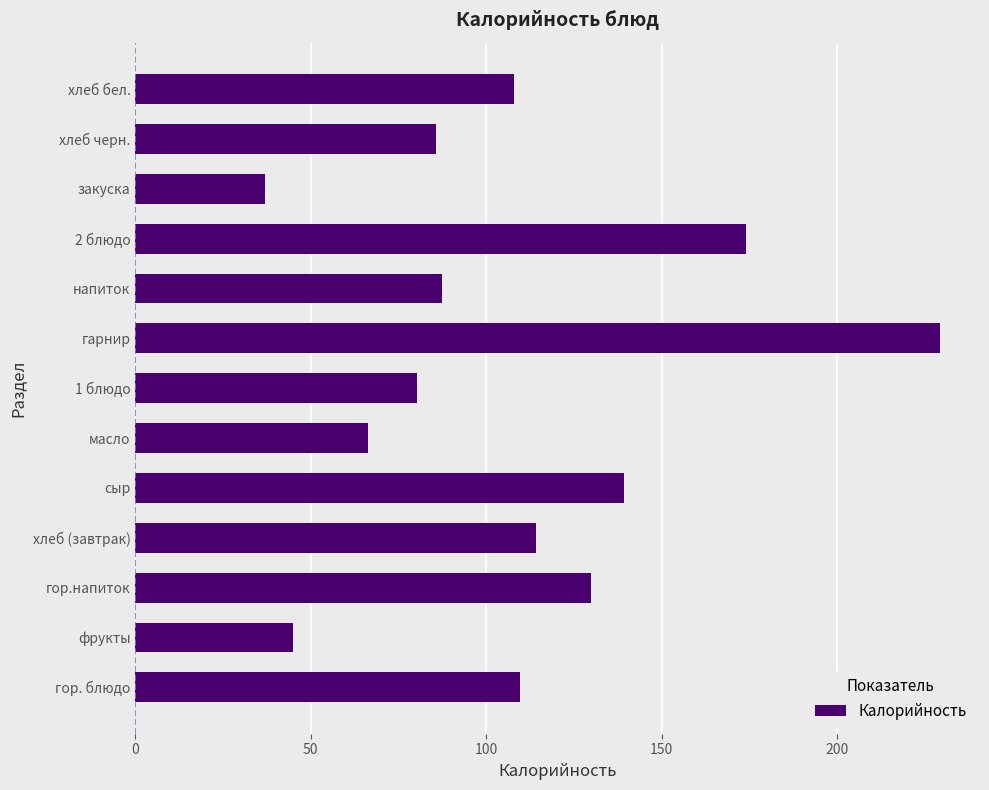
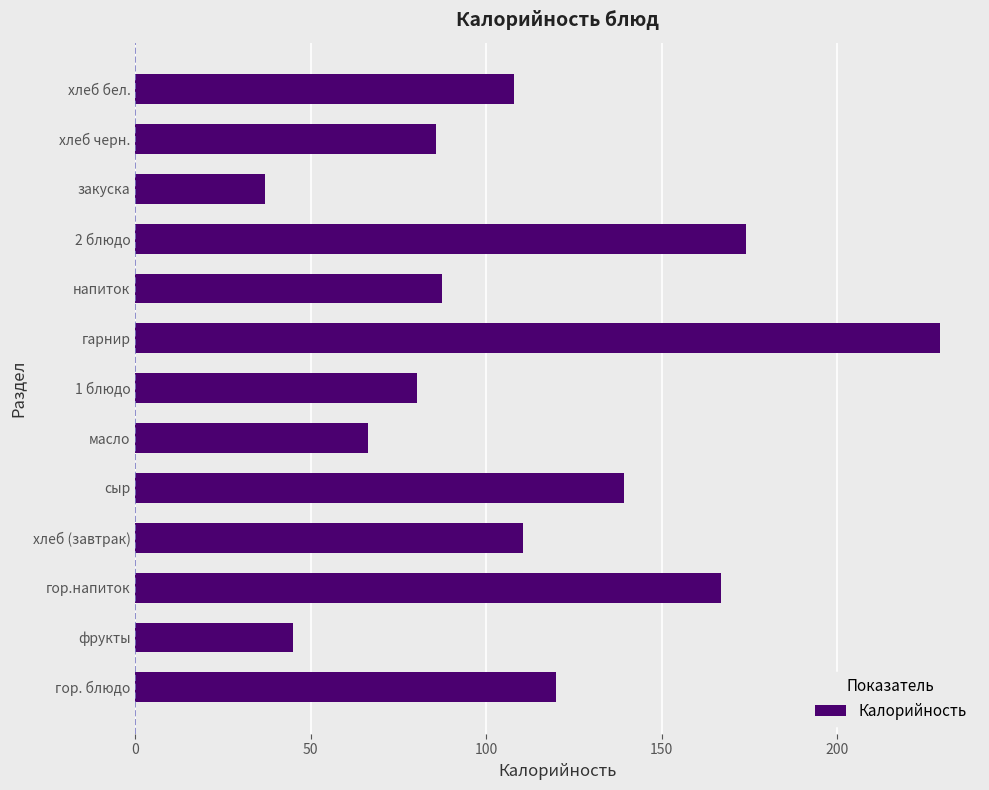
хлеб (завтрак): 114 -> 110
гор.напиток: 130 -> 167
гор. блюдо: 110 -> 120
